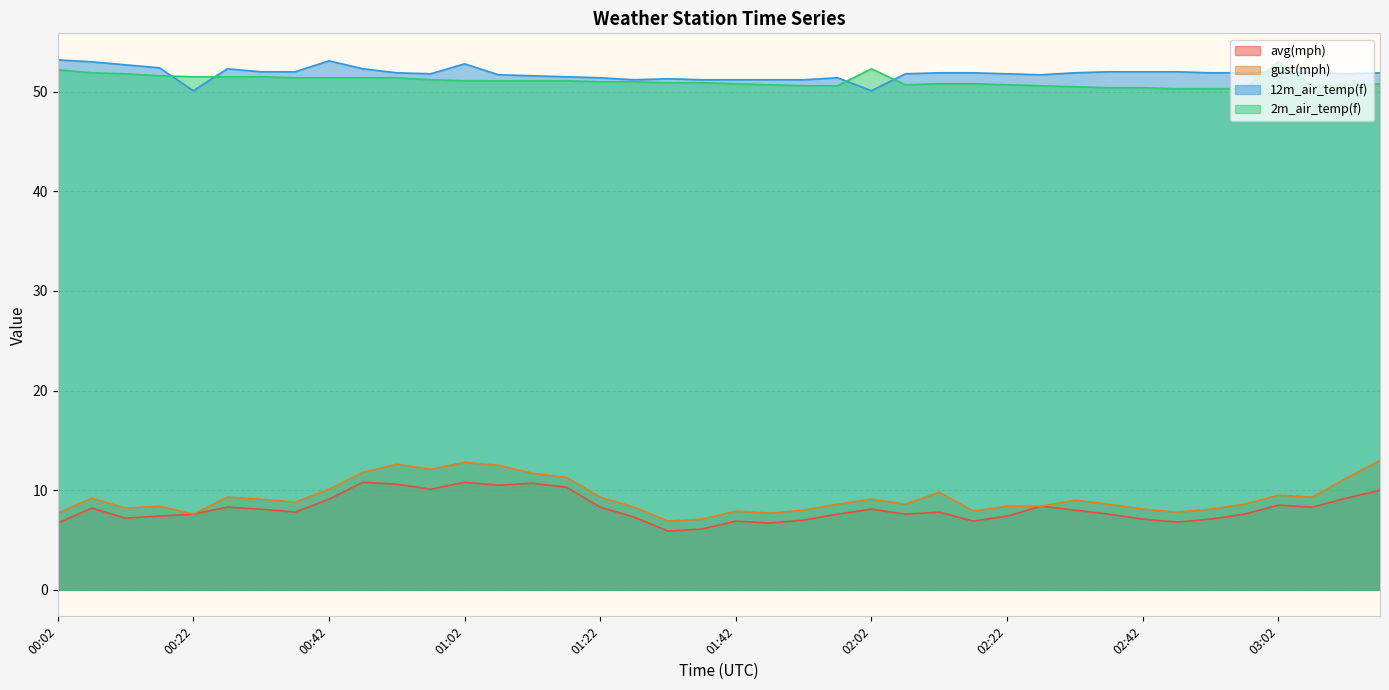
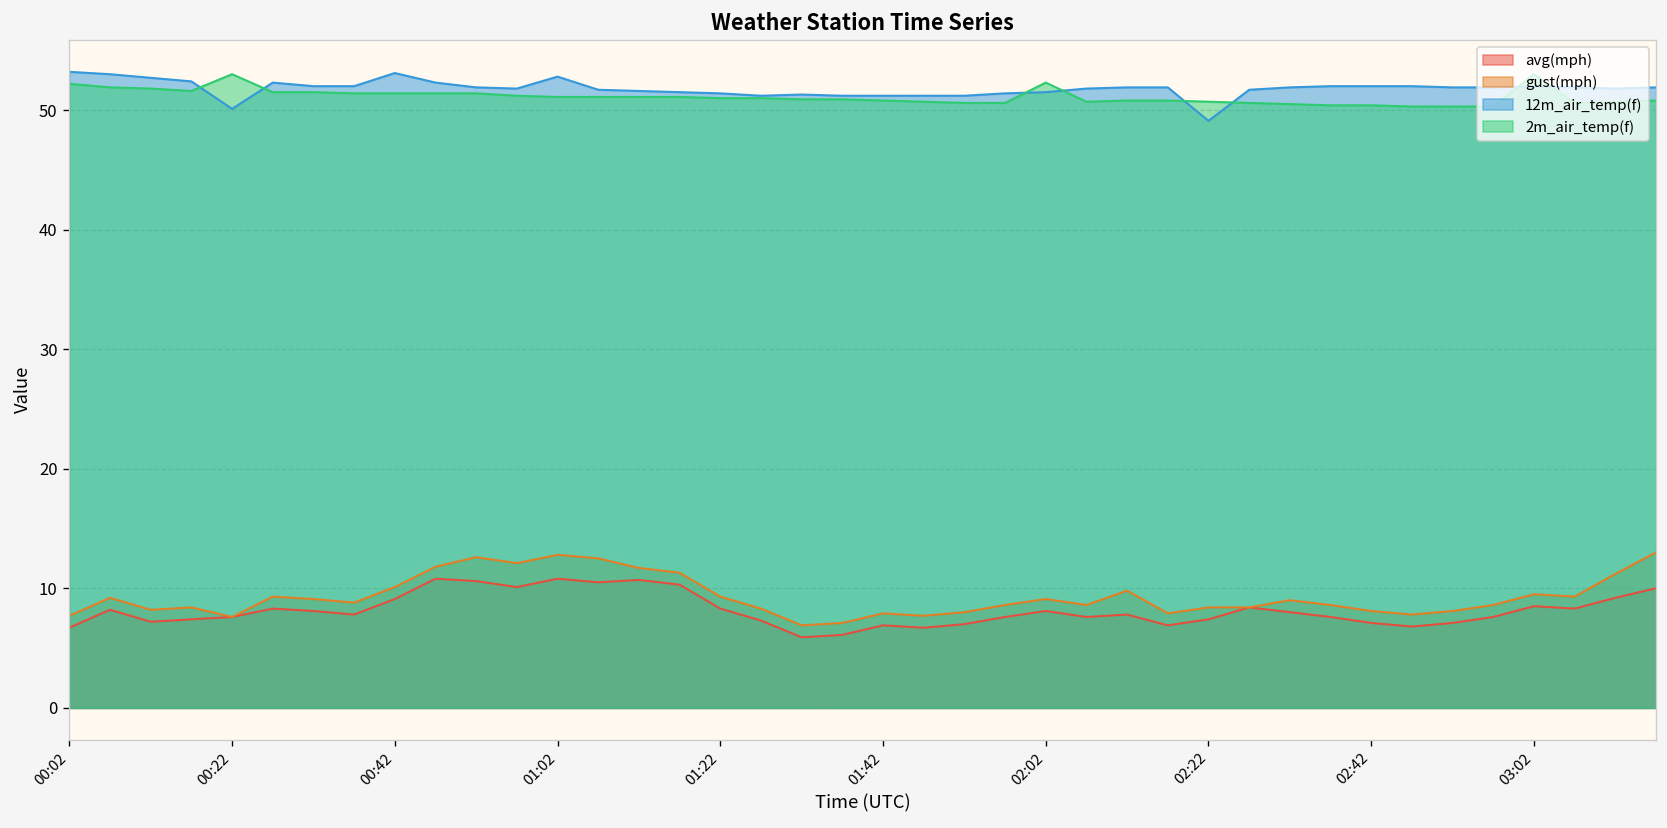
2m_air_temp(f), 00:22: 52 -> 53
12m_air_temp(f), 02:02: 50 -> 52
12m_air_temp(f), 02:22: 52 -> 49
